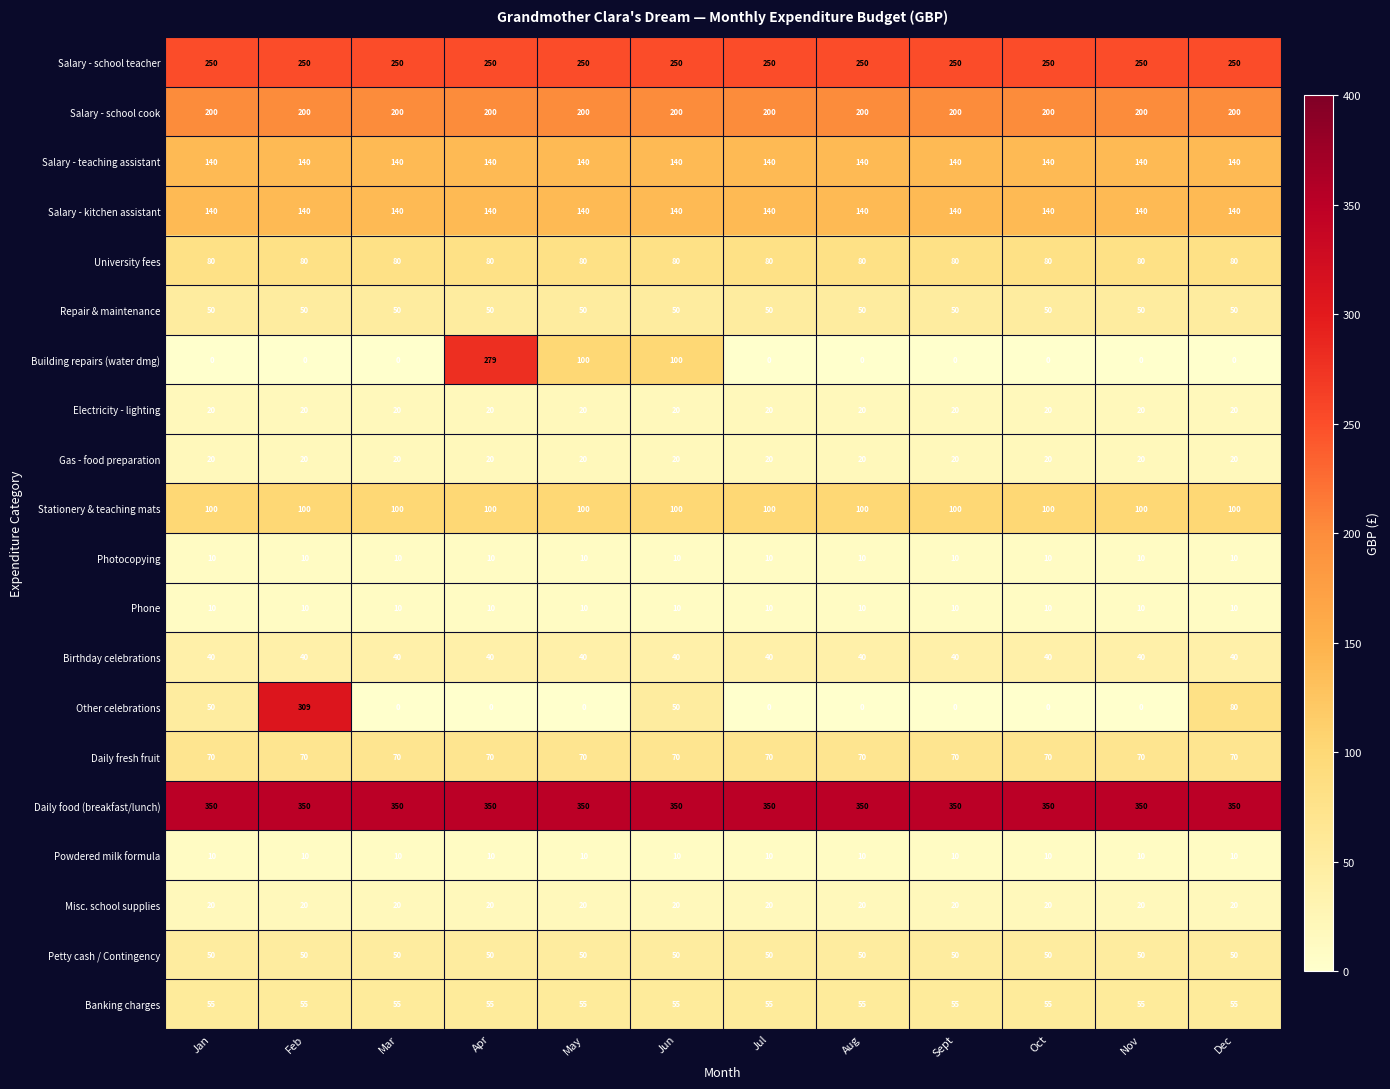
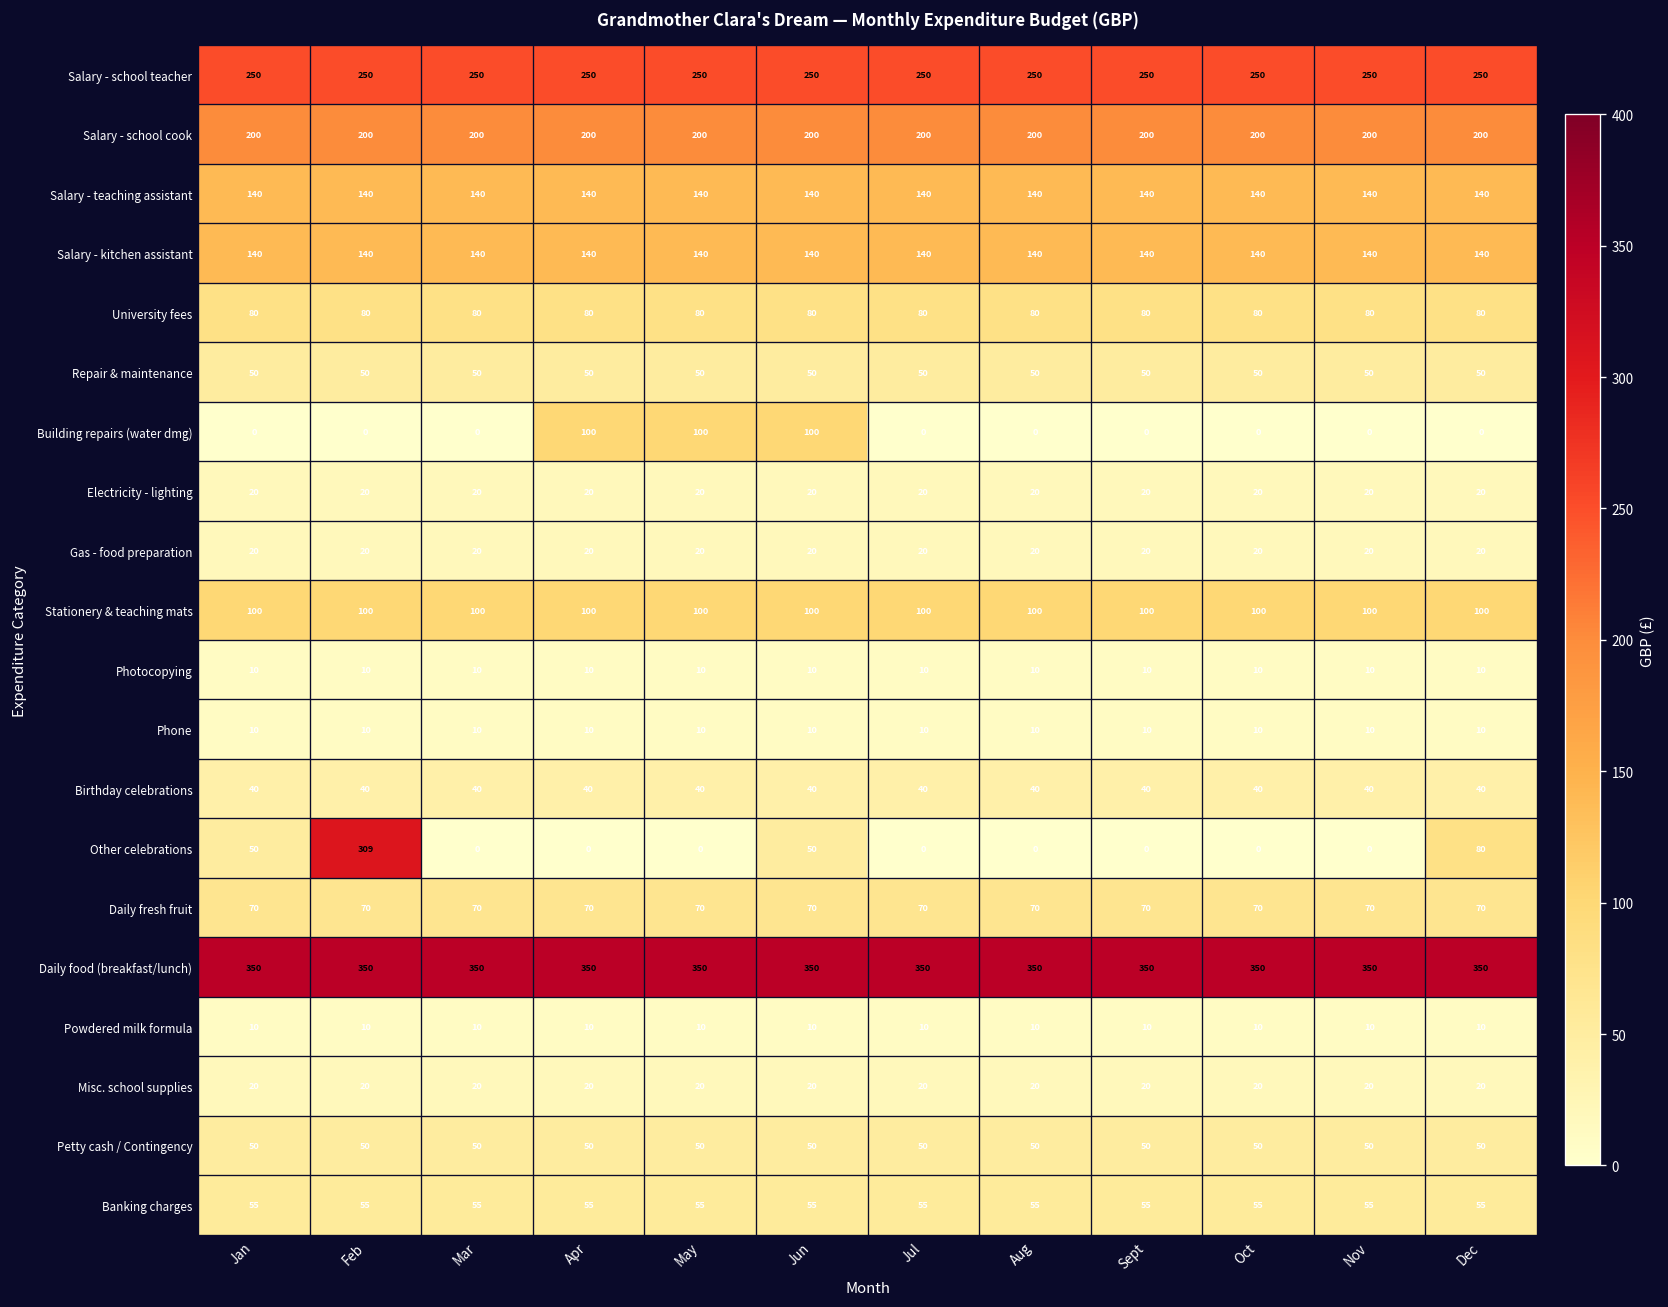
Building repairs (water dmg), Apr: 279 -> 100
